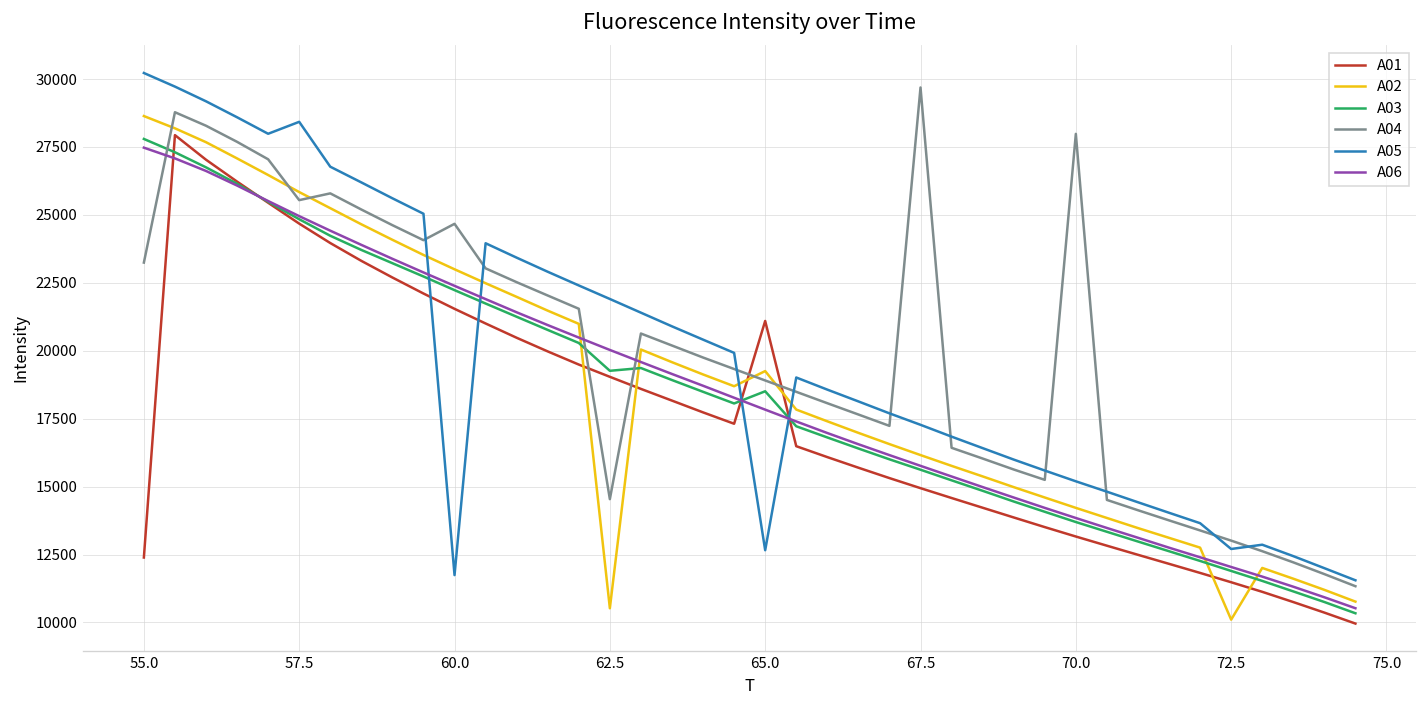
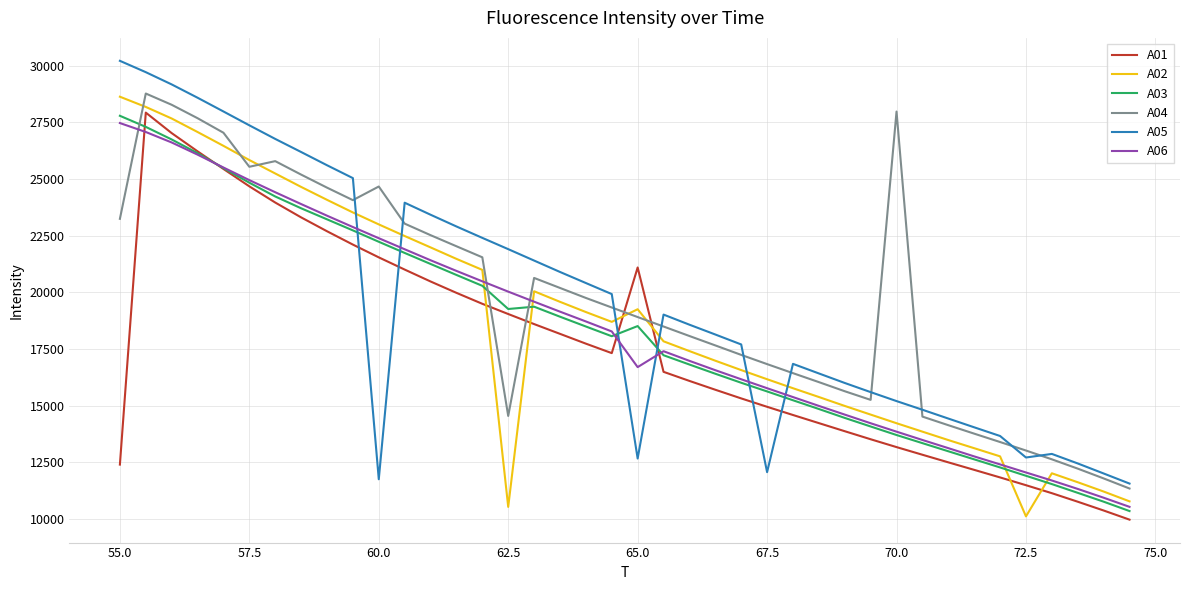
A05, 57.5: 28400 -> 27400
A06, 65.0: 17800 -> 16700
A04, 67.5: 29700 -> 16800
A05, 67.5: 17300 -> 12100
